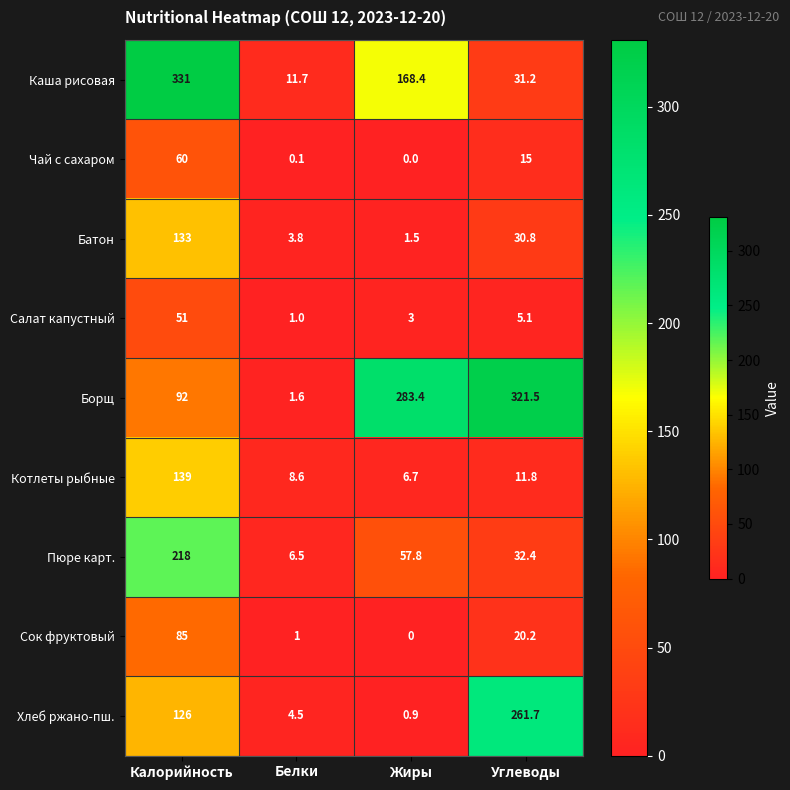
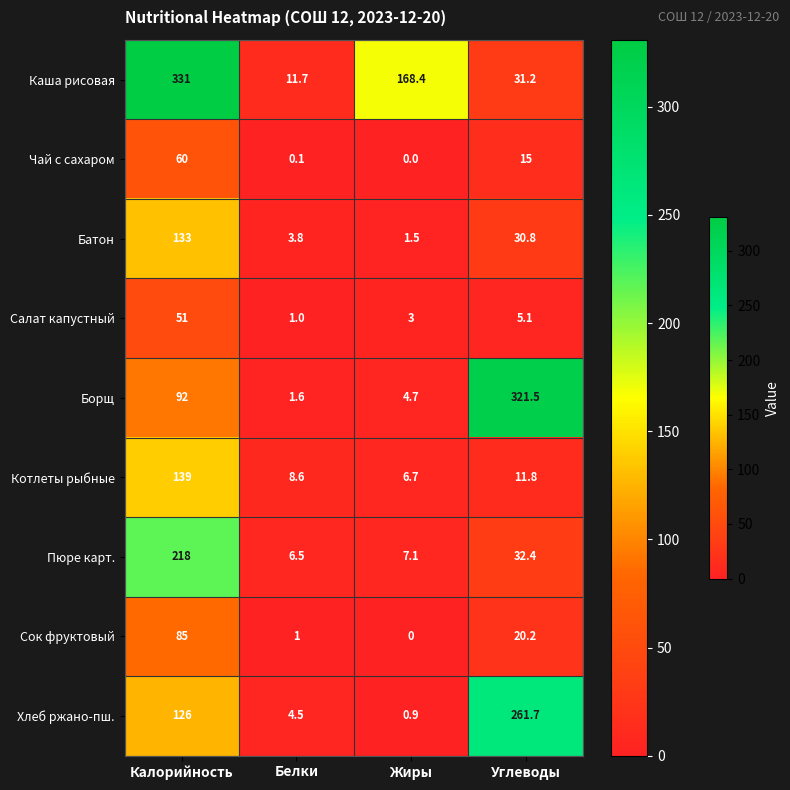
Борщ, Жиры: 283.4 -> 4.7
Пюре карт., Жиры: 57.8 -> 7.1
